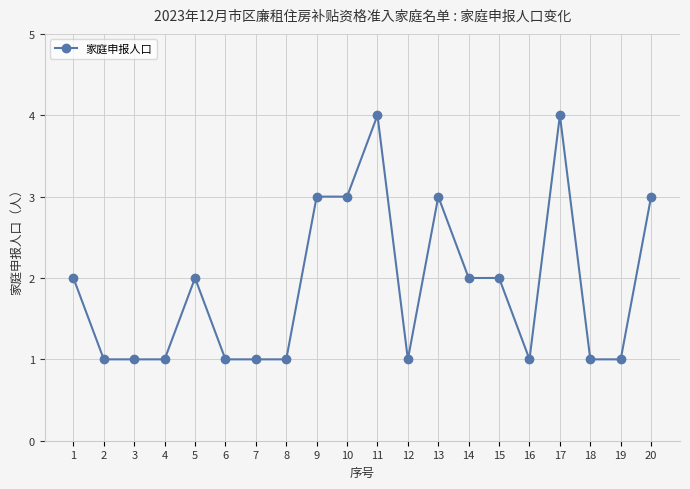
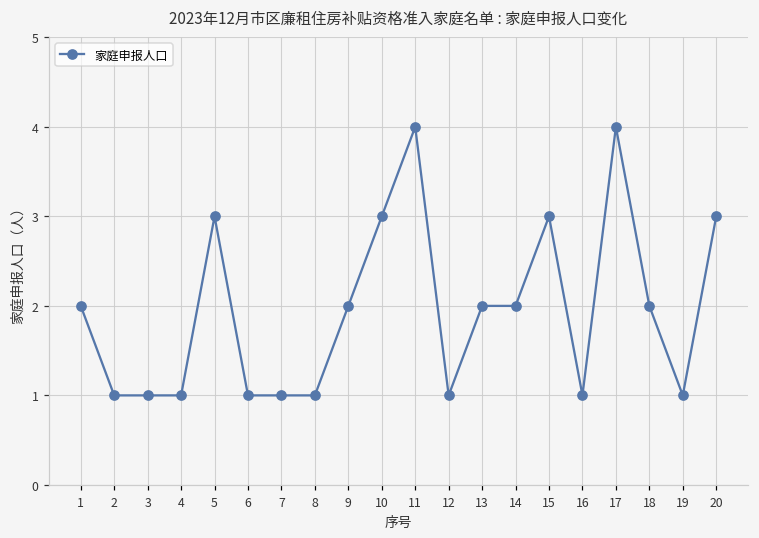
5: 2 -> 3
9: 3 -> 2
13: 3 -> 2
15: 2 -> 3
18: 1 -> 2
